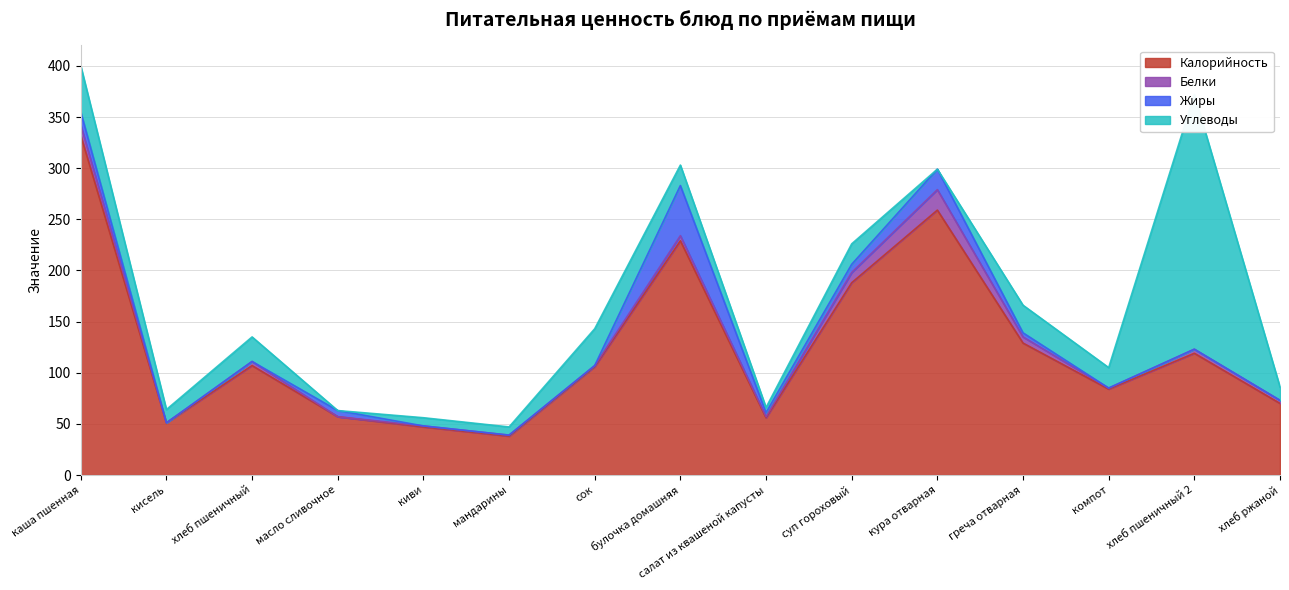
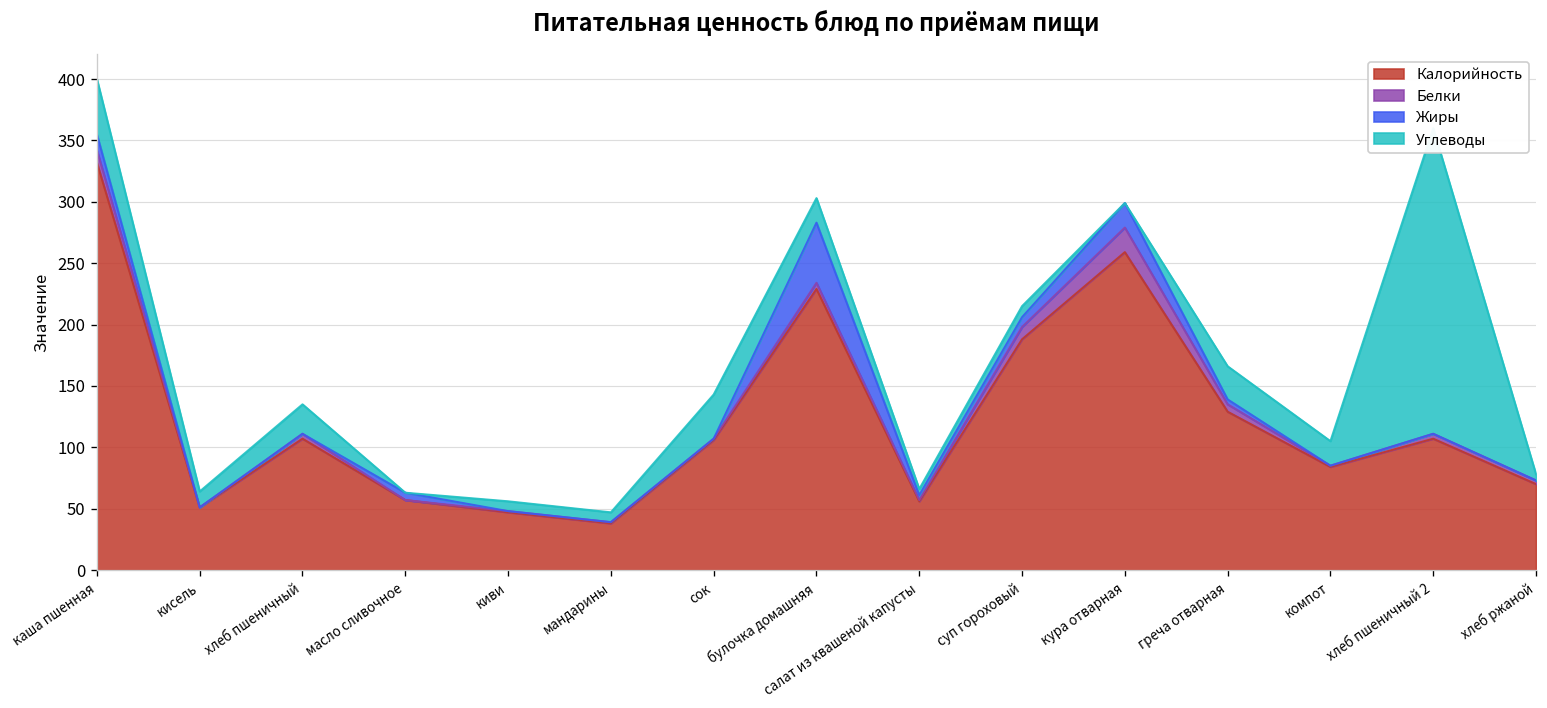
Углеводы, суп гороховый: 20 -> 9
Калорийность, хлеб пшеничный 2: 119 -> 107
Углеводы, хлеб ржаной: 13 -> 5
